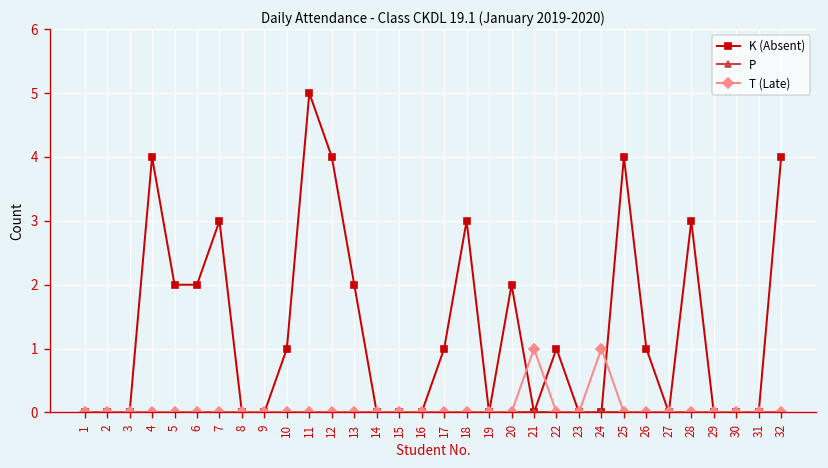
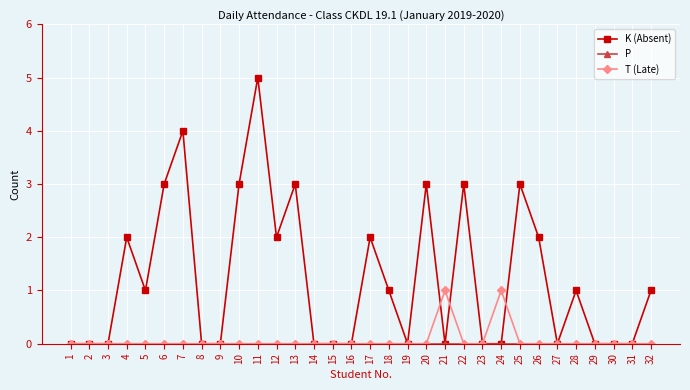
K (Absent), 4: 4 -> 2
K (Absent), 5: 2 -> 1
K (Absent), 6: 2 -> 3
K (Absent), 7: 3 -> 4
K (Absent), 10: 1 -> 3
K (Absent), 12: 4 -> 2
K (Absent), 13: 2 -> 3
K (Absent), 17: 1 -> 2
K (Absent), 18: 3 -> 1
K (Absent), 20: 2 -> 3
K (Absent), 22: 1 -> 3
K (Absent), 25: 4 -> 3
K (Absent), 26: 1 -> 2
K (Absent), 28: 3 -> 1
K (Absent), 32: 4 -> 1
